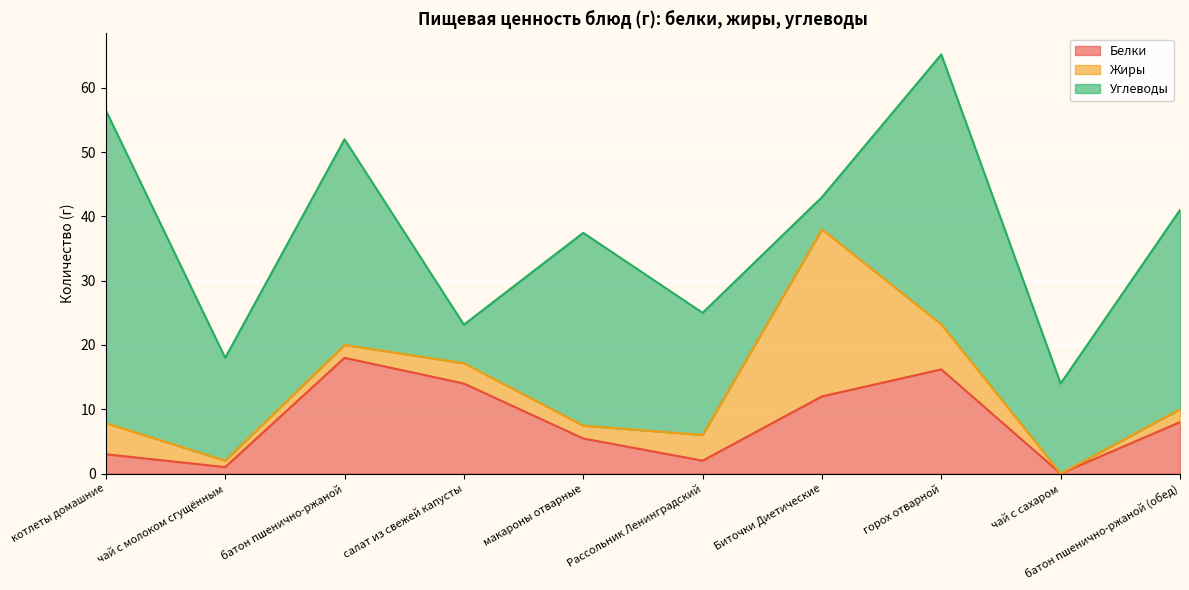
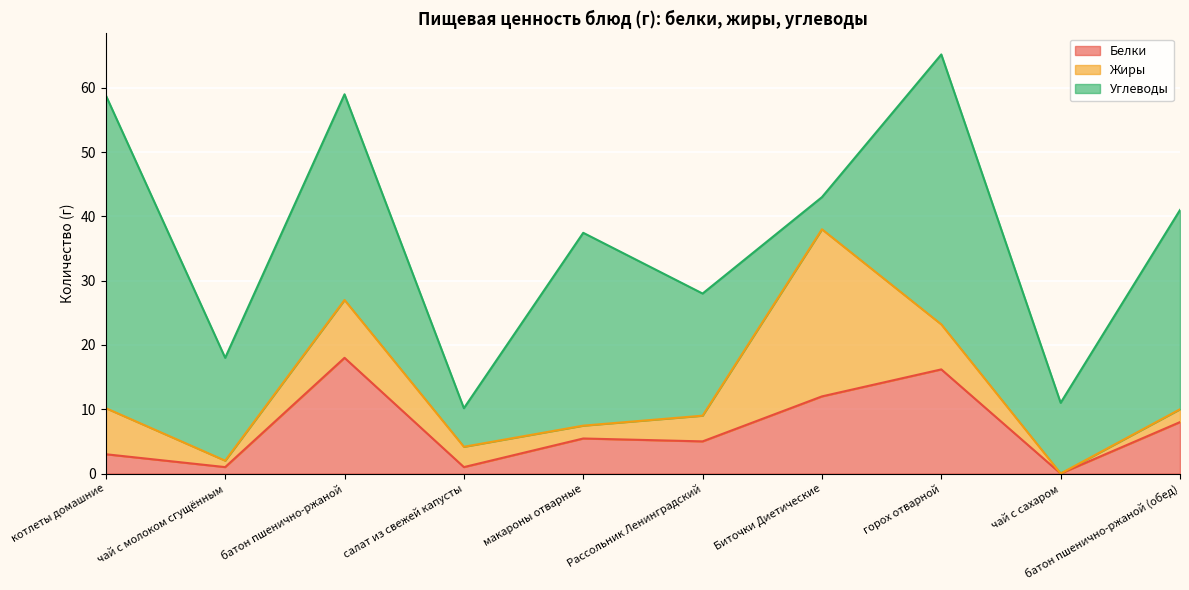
Жиры, котлеты домашние: 5 -> 7
Жиры, батон пшенично-ржаной: 2 -> 9
Белки, салат из свежей капусты: 14 -> 1
Белки, Рассольник Ленинградский: 2 -> 5
Углеводы, чай с сахаром: 14 -> 11
